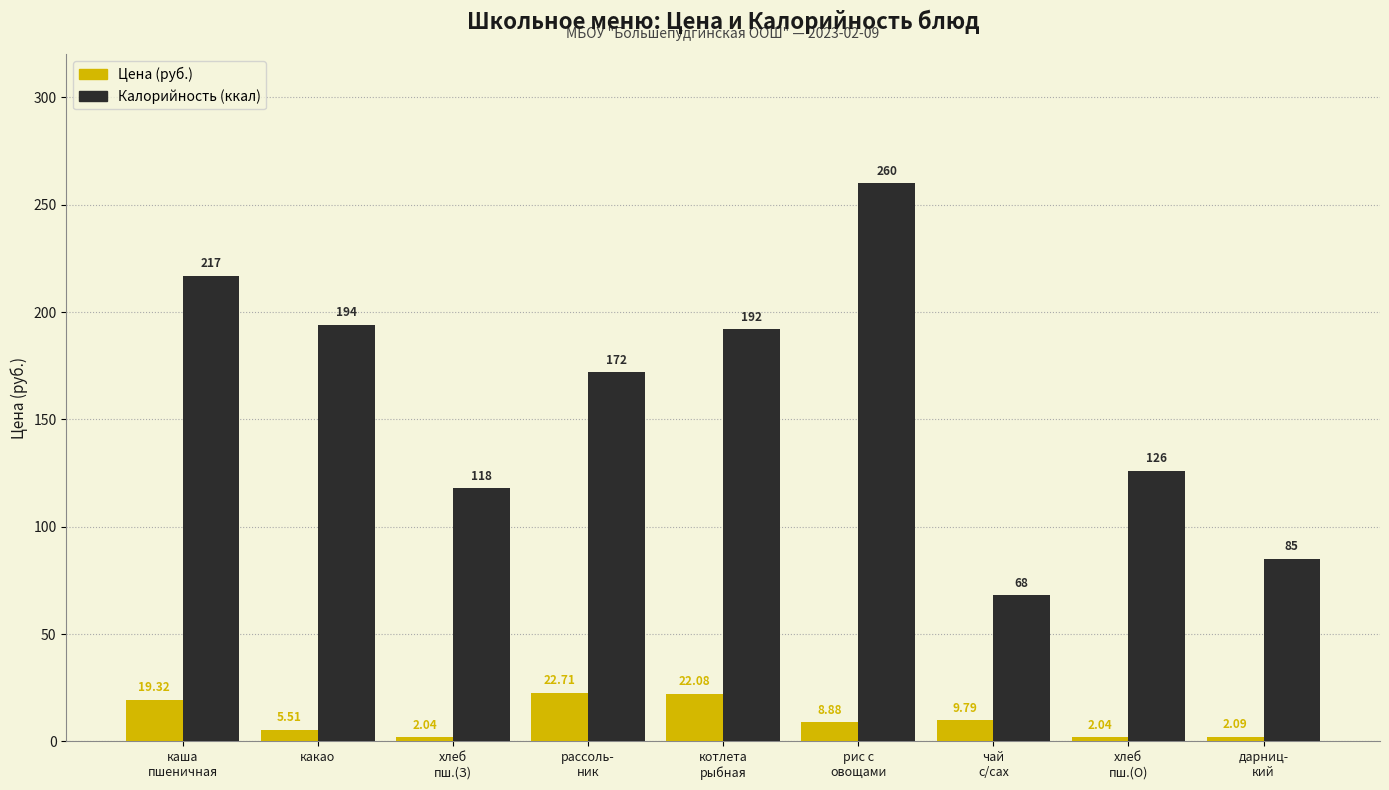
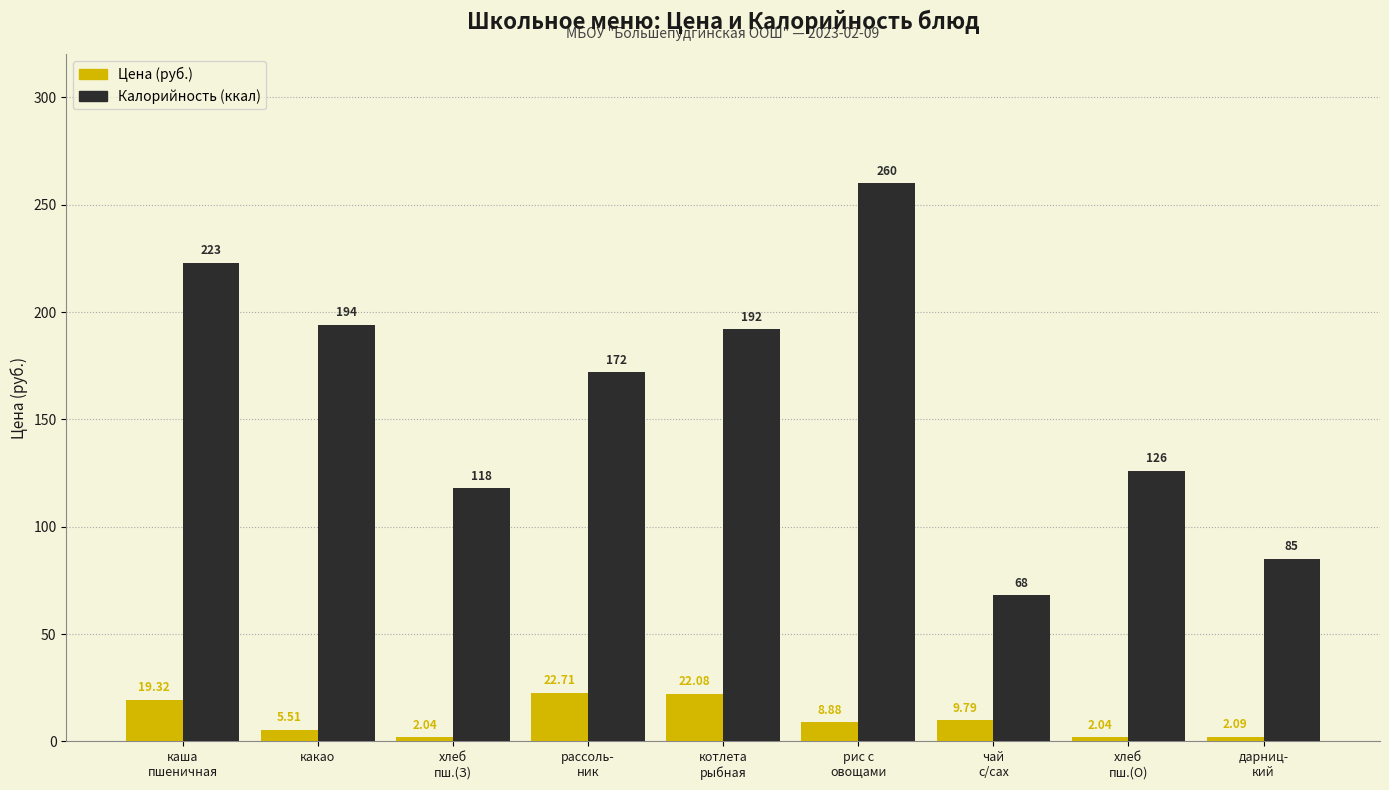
Калорийность (ккал), каша пшеничная: 217 -> 223
